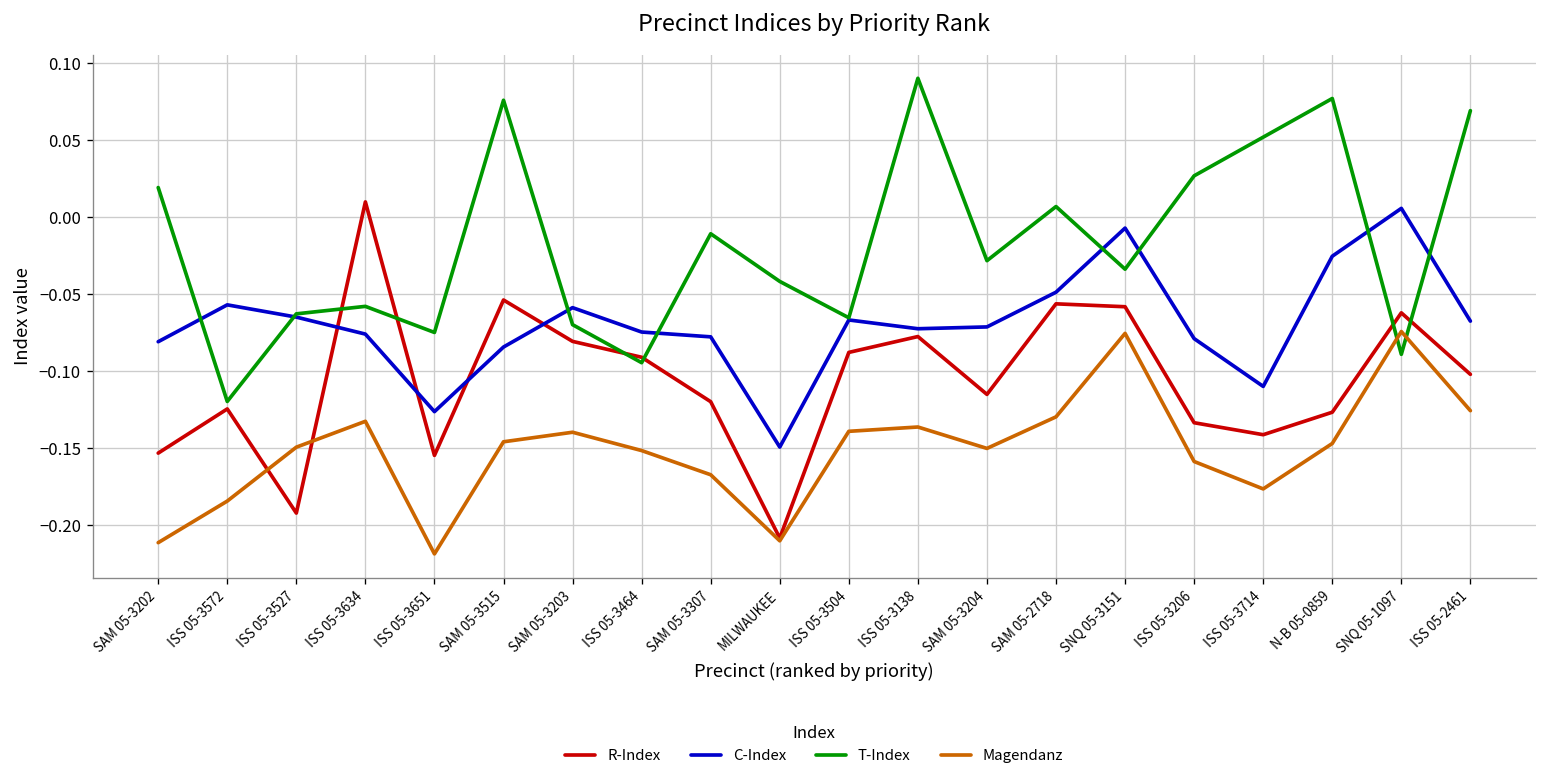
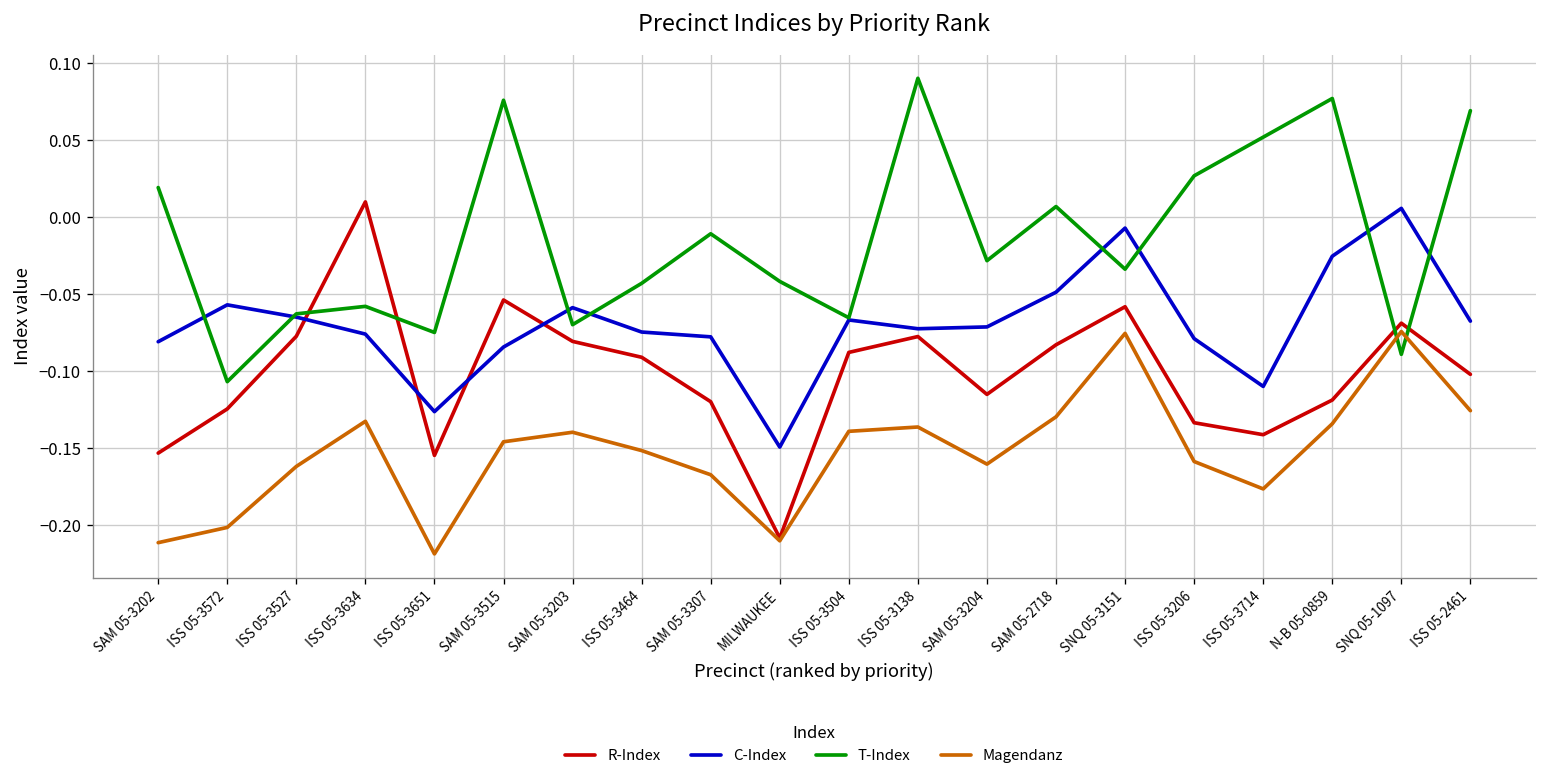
T-Index, ISS 05-3572: -0.120 -> -0.107
Magendanz, ISS 05-3572: -0.184 -> -0.201
R-Index, ISS 05-3527: -0.192 -> -0.077
Magendanz, ISS 05-3527: -0.149 -> -0.162
T-Index, ISS 05-3464: -0.094 -> -0.043
Magendanz, SAM 05-3204: -0.150 -> -0.160
R-Index, SAM 05-2718: -0.056 -> -0.083
R-Index, N-B 05-0859: -0.127 -> -0.119
Magendanz, N-B 05-0859: -0.147 -> -0.134
R-Index, SNQ 05-1097: -0.062 -> -0.069
